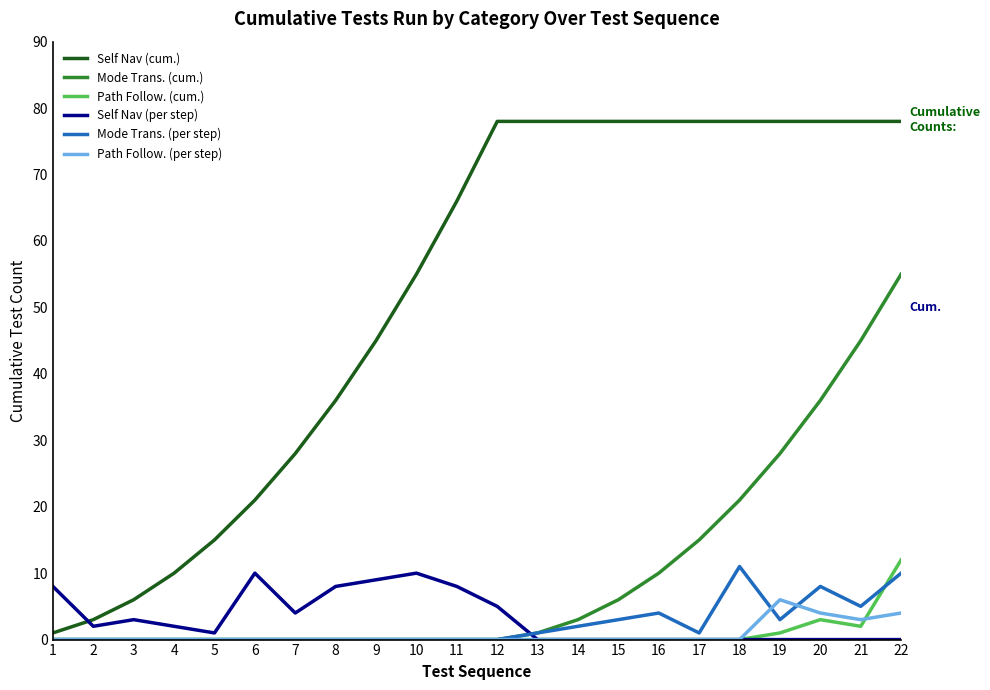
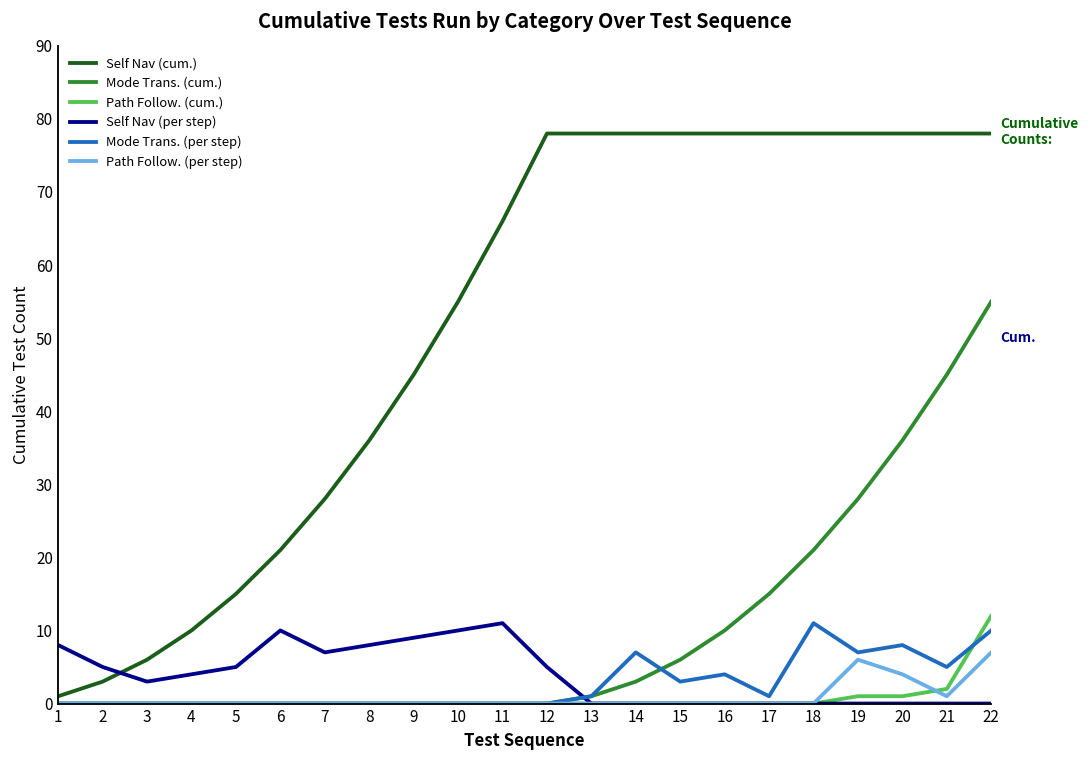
Self Nav (per step), 2: 2 -> 5
Self Nav (per step), 4: 2 -> 4
Self Nav (per step), 5: 1 -> 5
Self Nav (per step), 7: 4 -> 7
Self Nav (per step), 11: 8 -> 11
Mode Trans. (per step), 14: 2 -> 7
Mode Trans. (per step), 19: 3 -> 7
Path Follow. (cum.), 20: 3 -> 1
Path Follow. (per step), 21: 3 -> 1
Path Follow. (per step), 22: 4 -> 7
